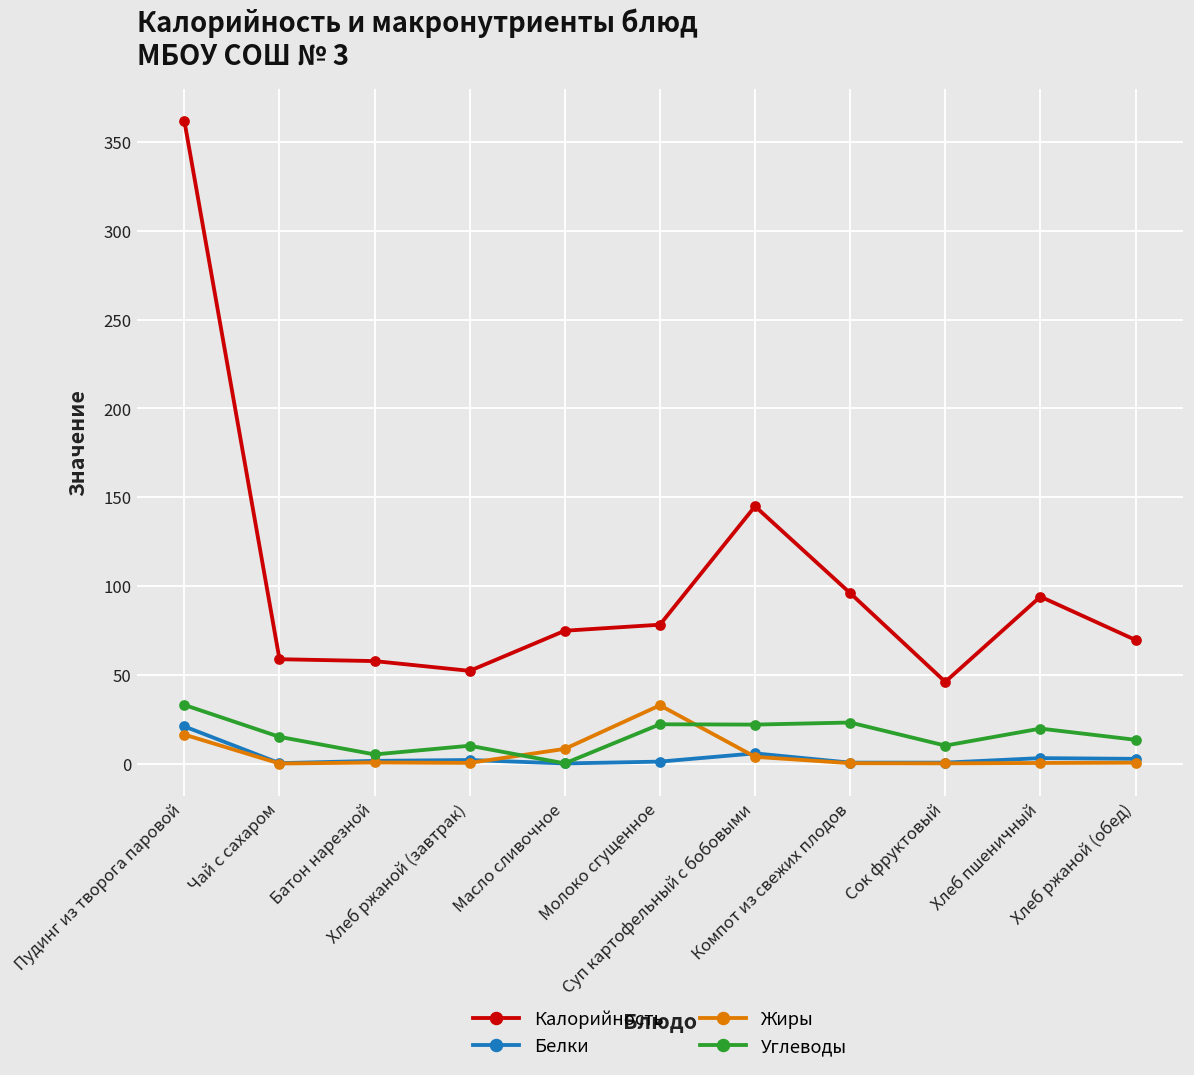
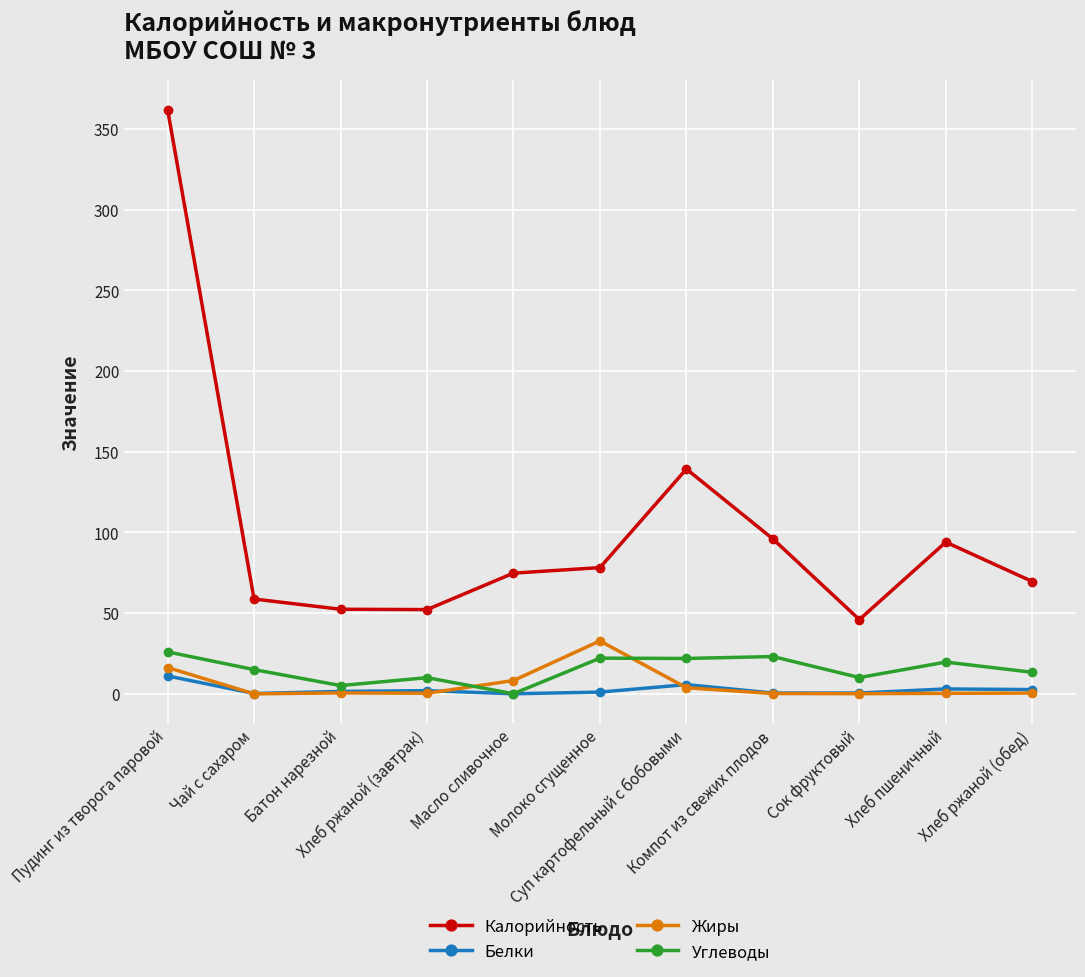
Белки, Пудинг из творога паровой: 21 -> 11
Углеводы, Пудинг из творога паровой: 33 -> 26
Калорийность, Батон нарезной: 58 -> 52
Калорийность, Суп картофельный с бобовыми: 145 -> 139
